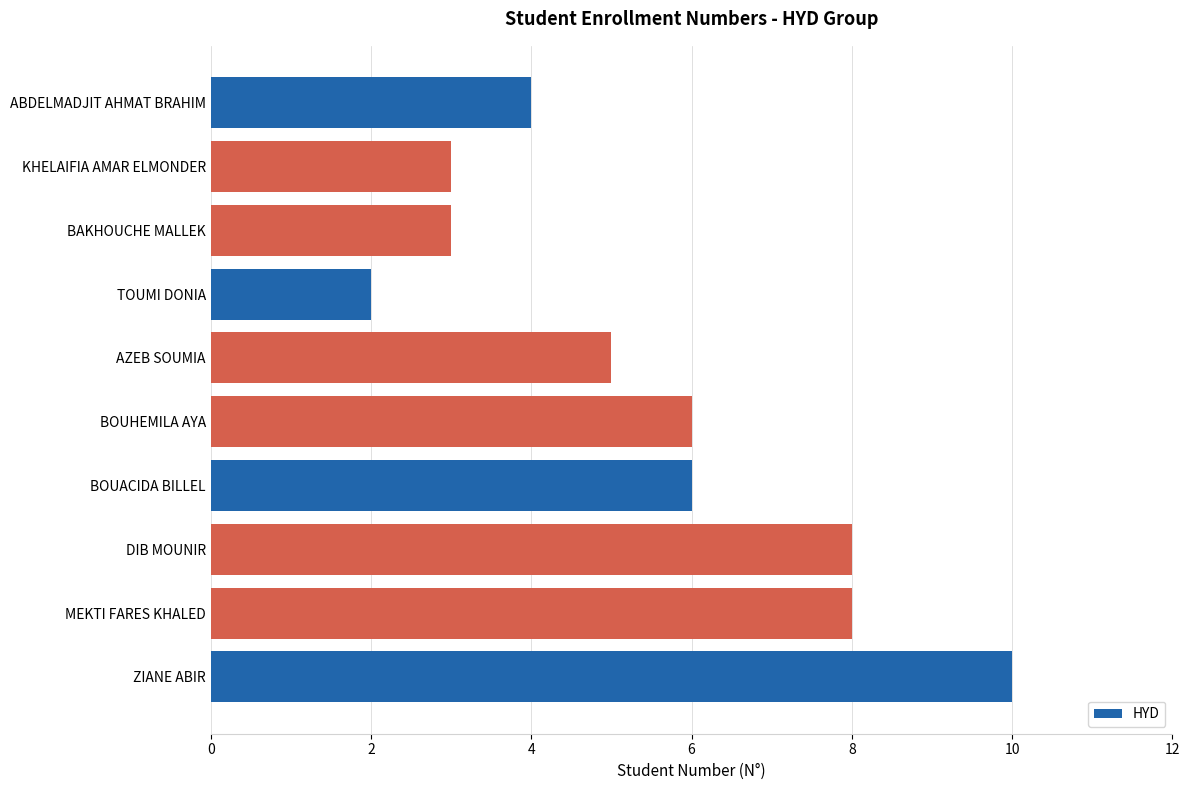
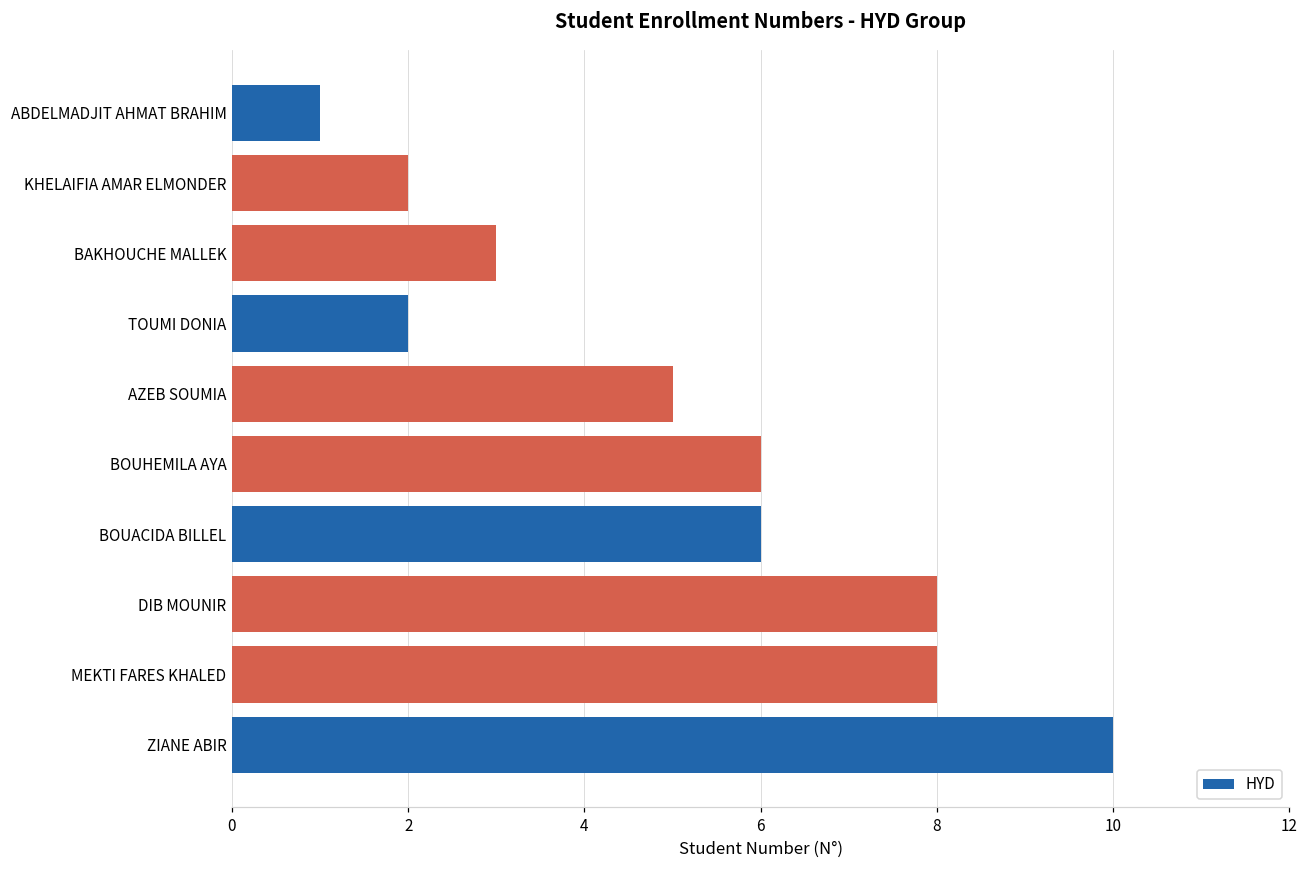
ABDELMADJIT AHMAT BRAHIM: 4 -> 1
KHELAIFIA AMAR ELMONDER: 3 -> 2
